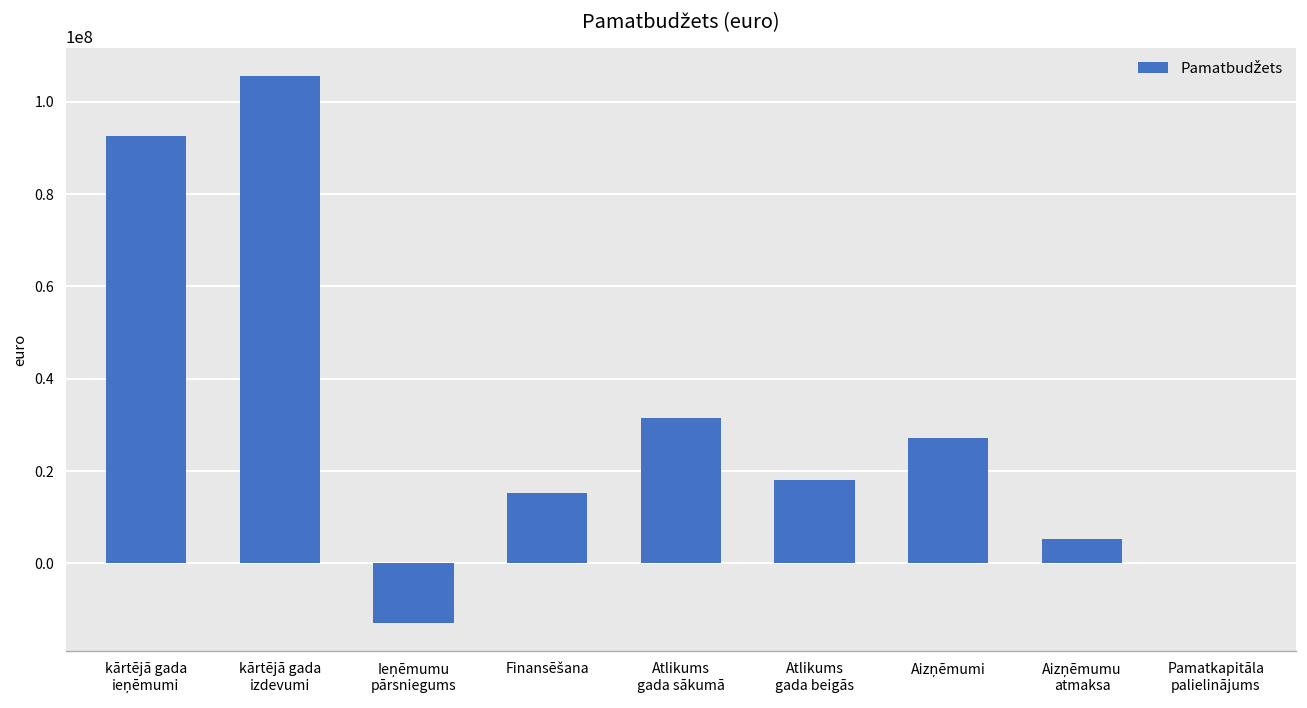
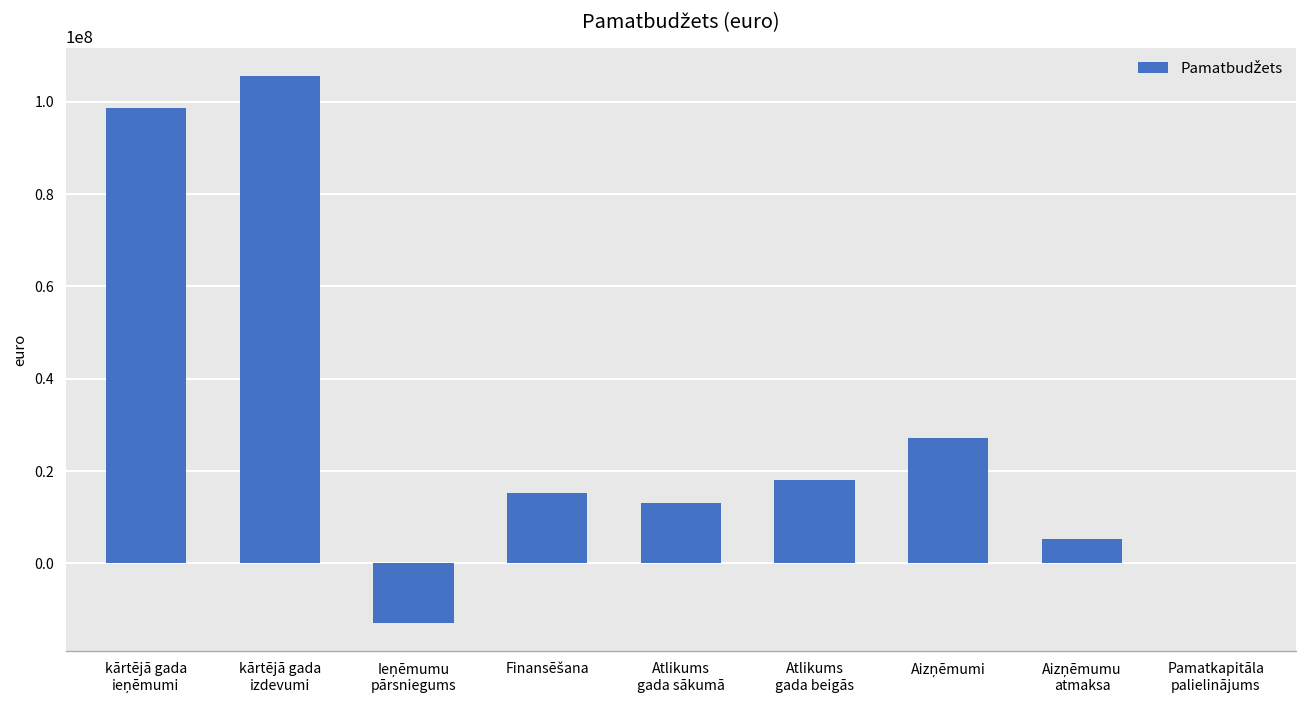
kārtējā gada ieņēmumi: 93000000 -> 99000000
Atlikums gada sākumā: 32000000 -> 13000000
